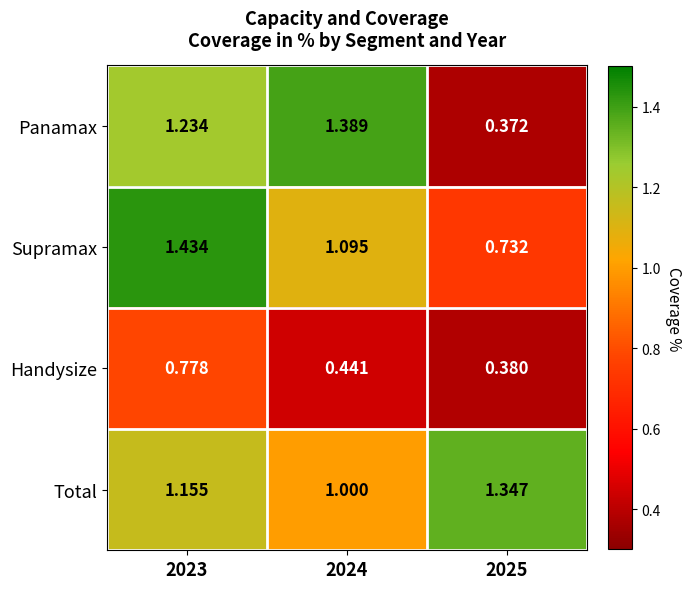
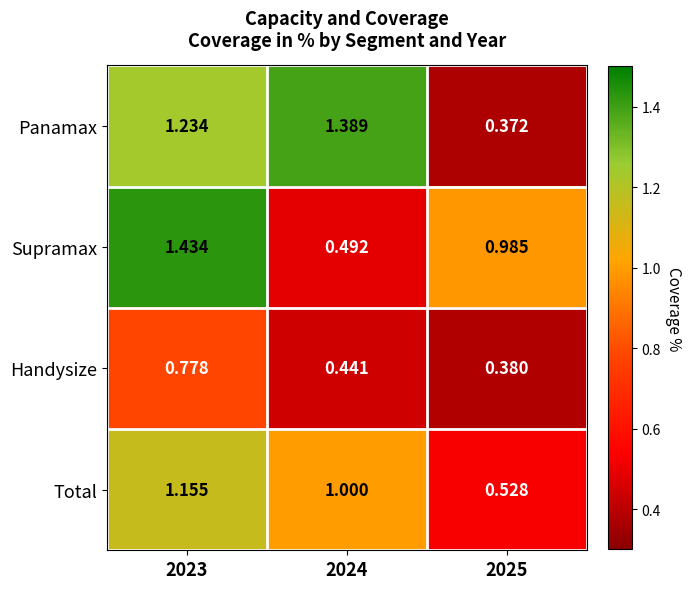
Supramax, 2024: 1.095 -> 0.492
Supramax, 2025: 0.732 -> 0.985
Total, 2025: 1.347 -> 0.528
